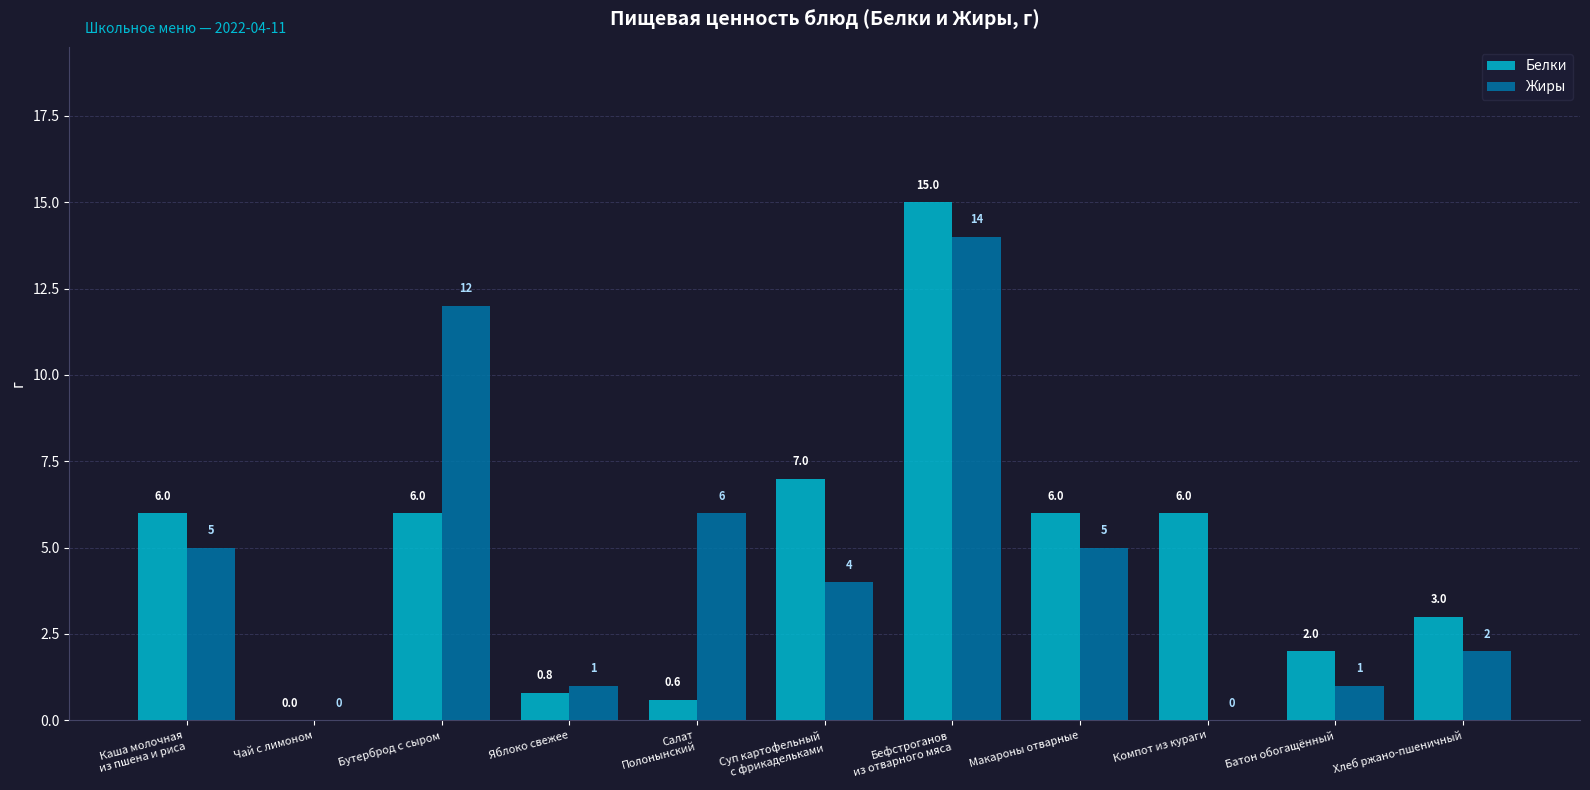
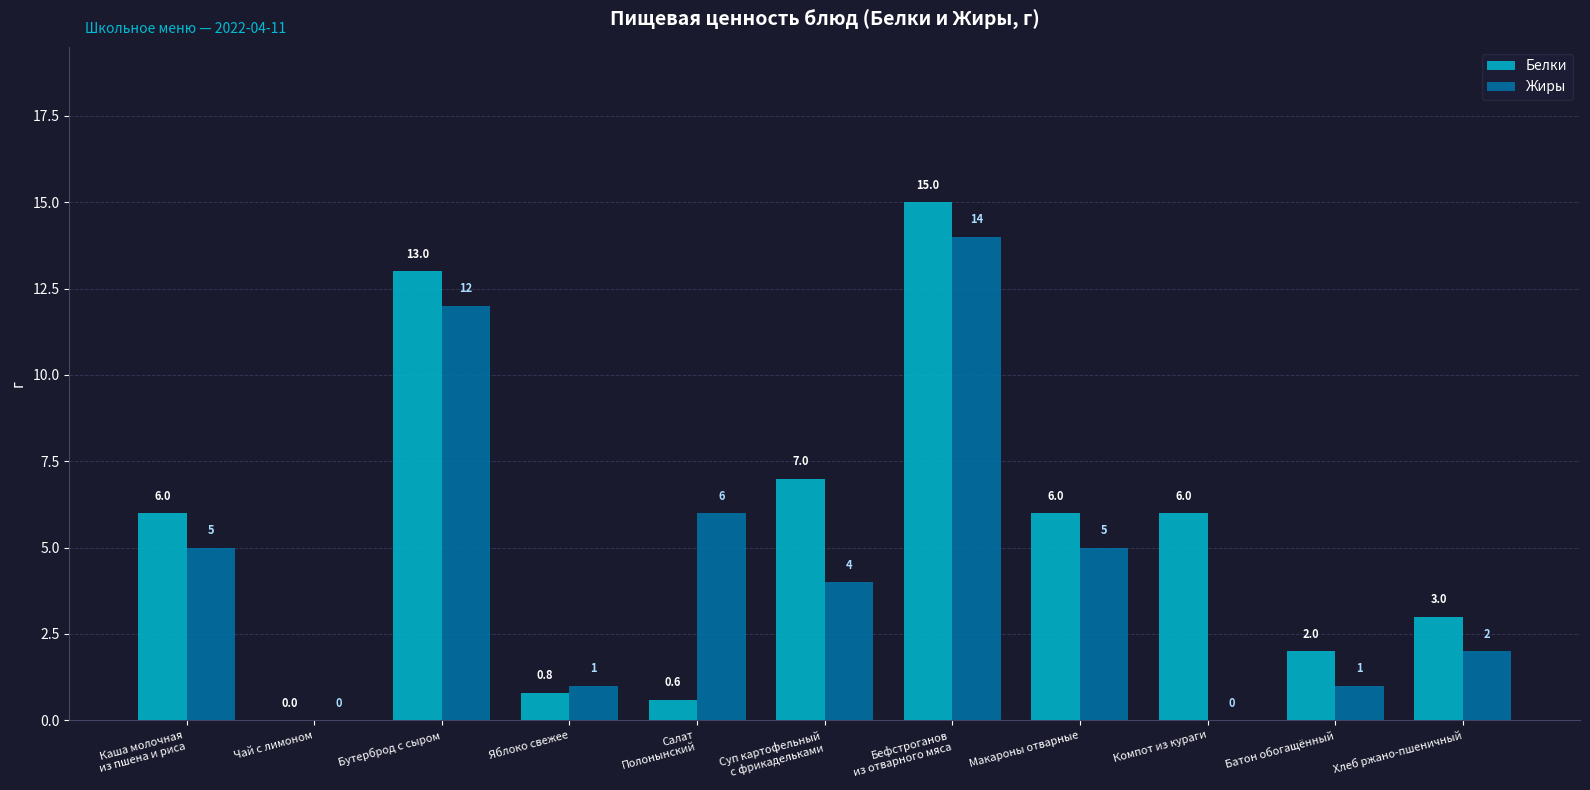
Белки, Бутерброд с сыром: 6.0 -> 13.0
